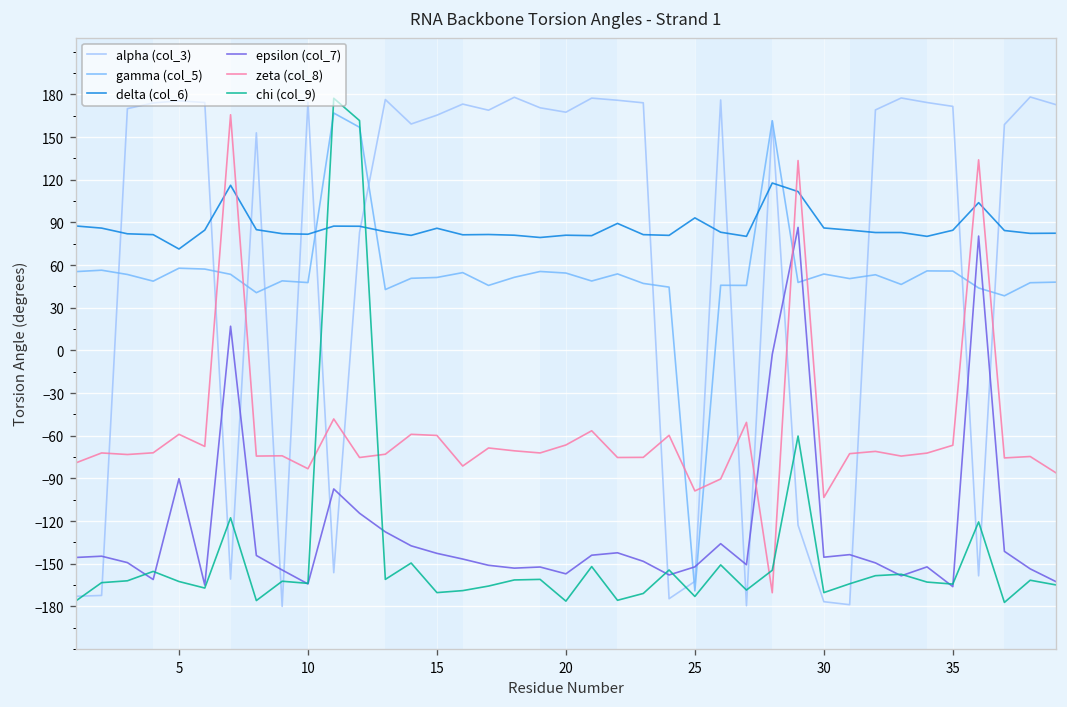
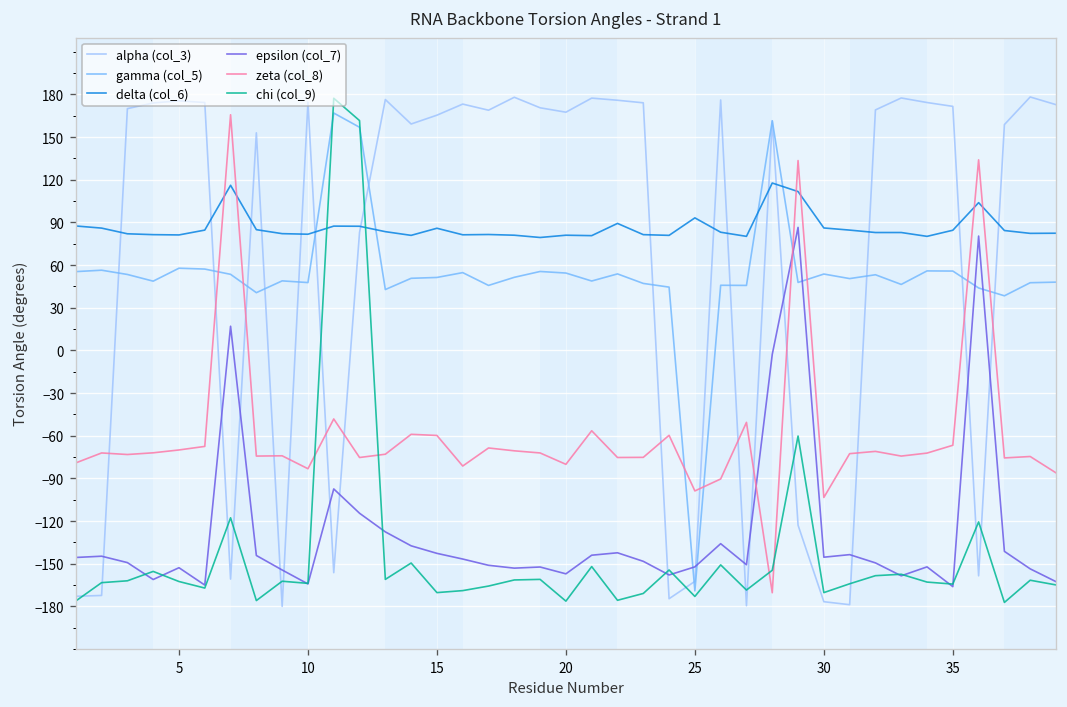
delta (col_6), 5: 71 -> 81
epsilon (col_7), 5: -90 -> -153
zeta (col_8), 5: -59 -> -70
zeta (col_8), 20: -67 -> -80
